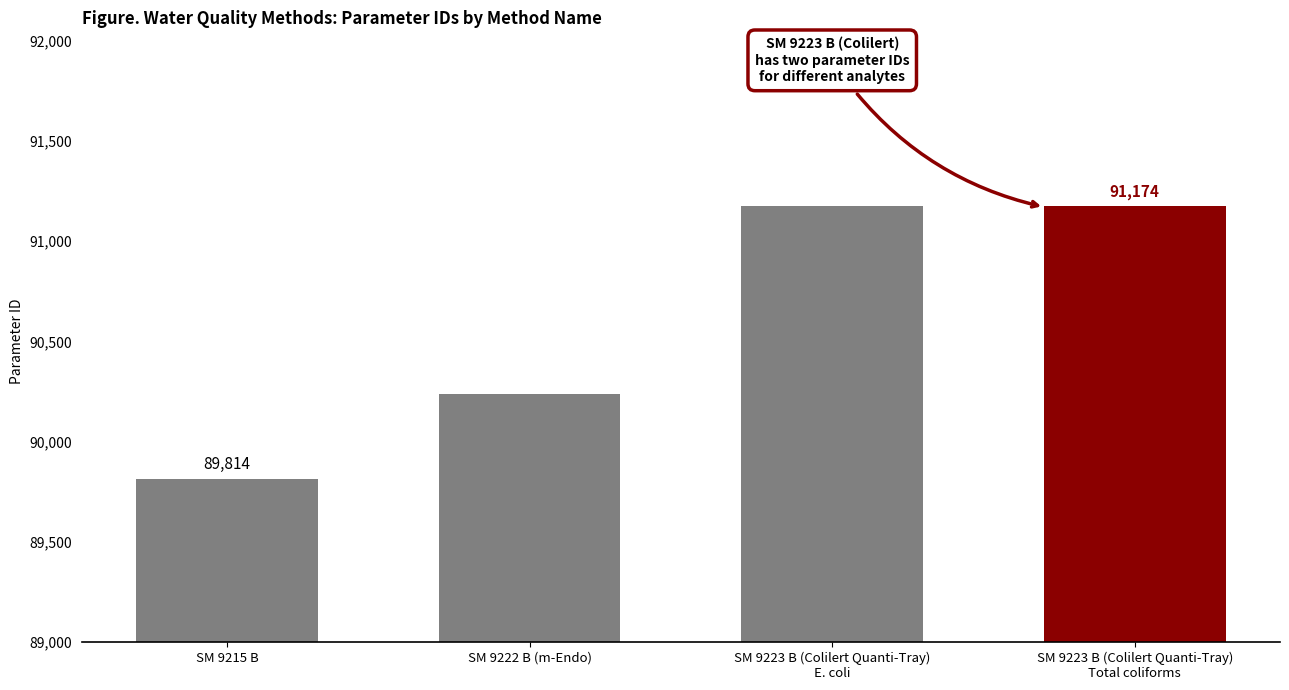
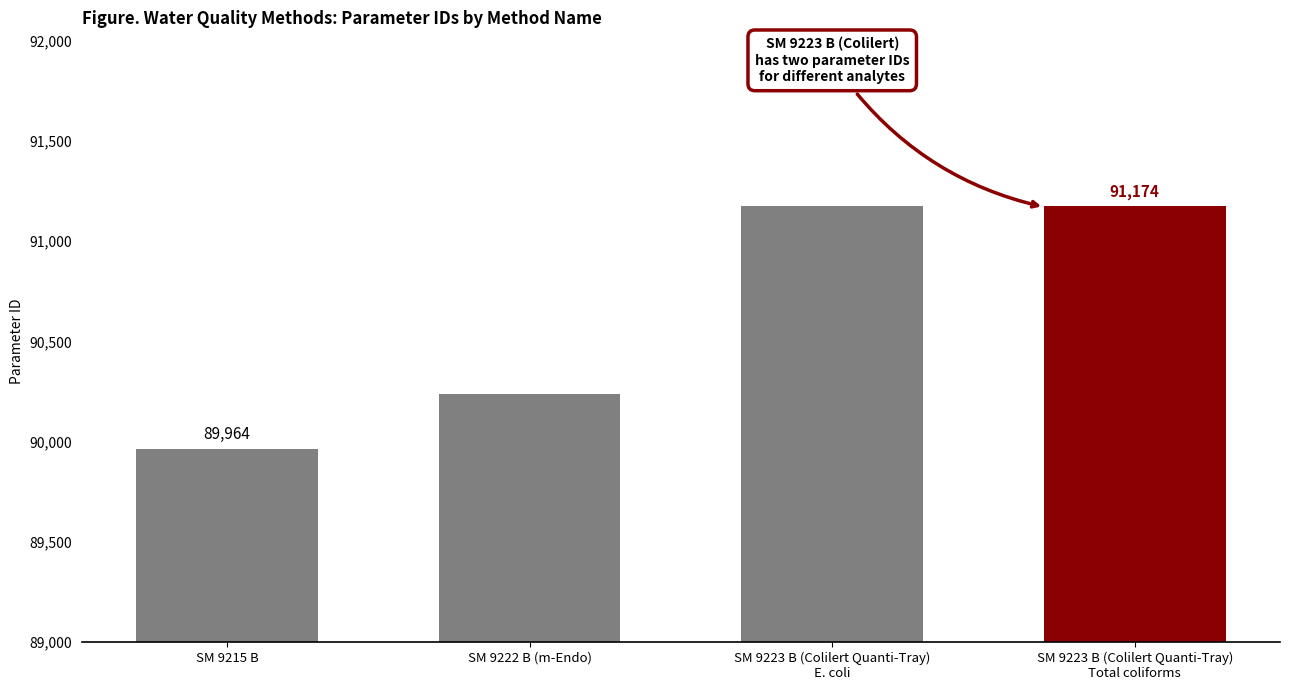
SM 9215 B: 89,814 -> 89,964
